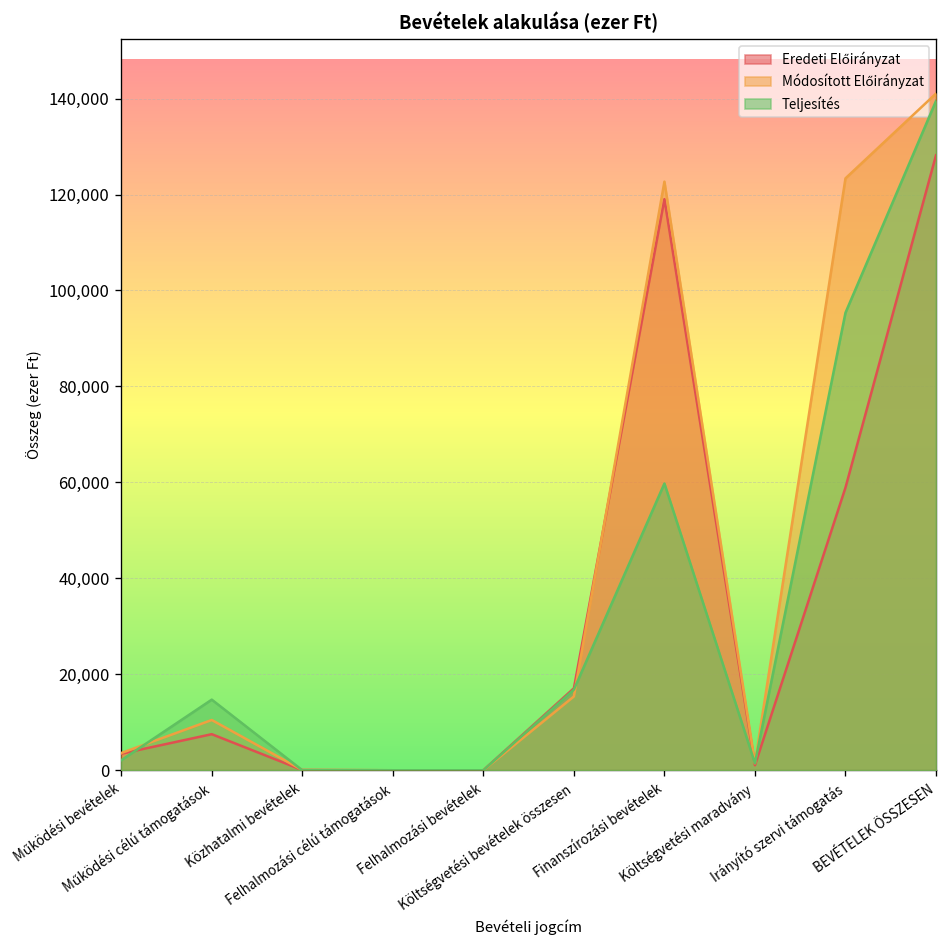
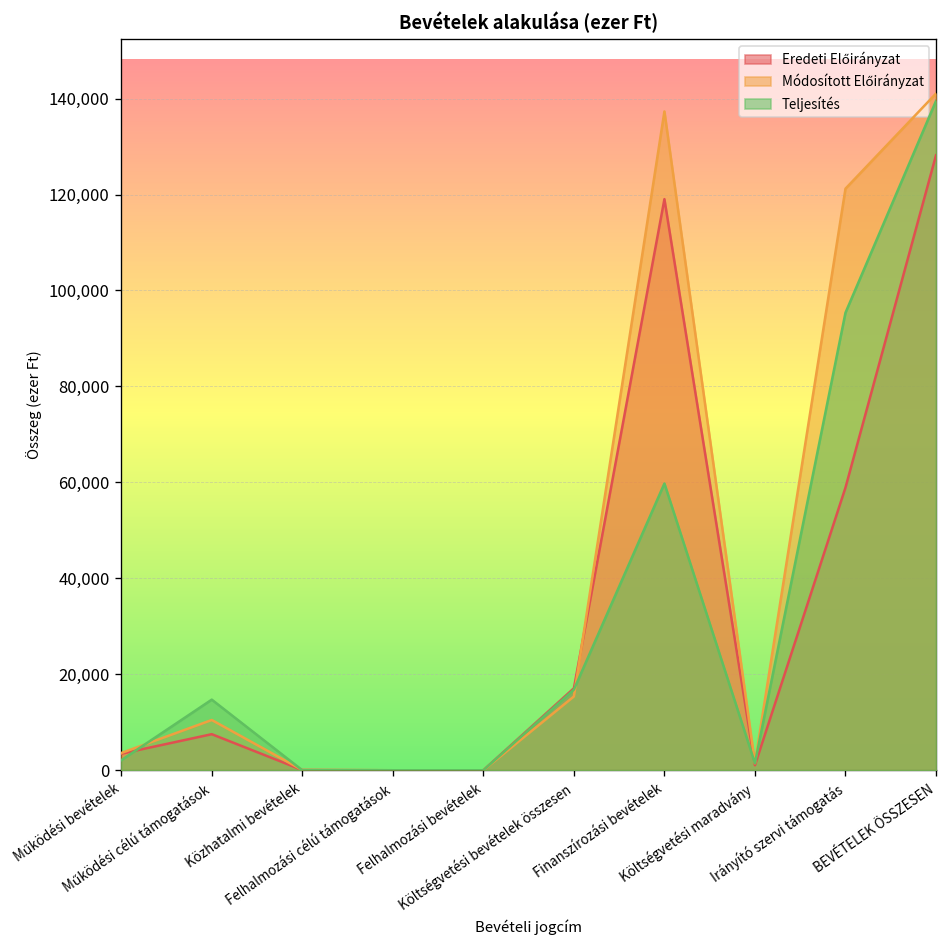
Módosított Előirányzat, Finanszírozási bevételek: 123,000 -> 137,000
Módosított Előirányzat, Irányító szervi támogatás: 123,000 -> 121,000
